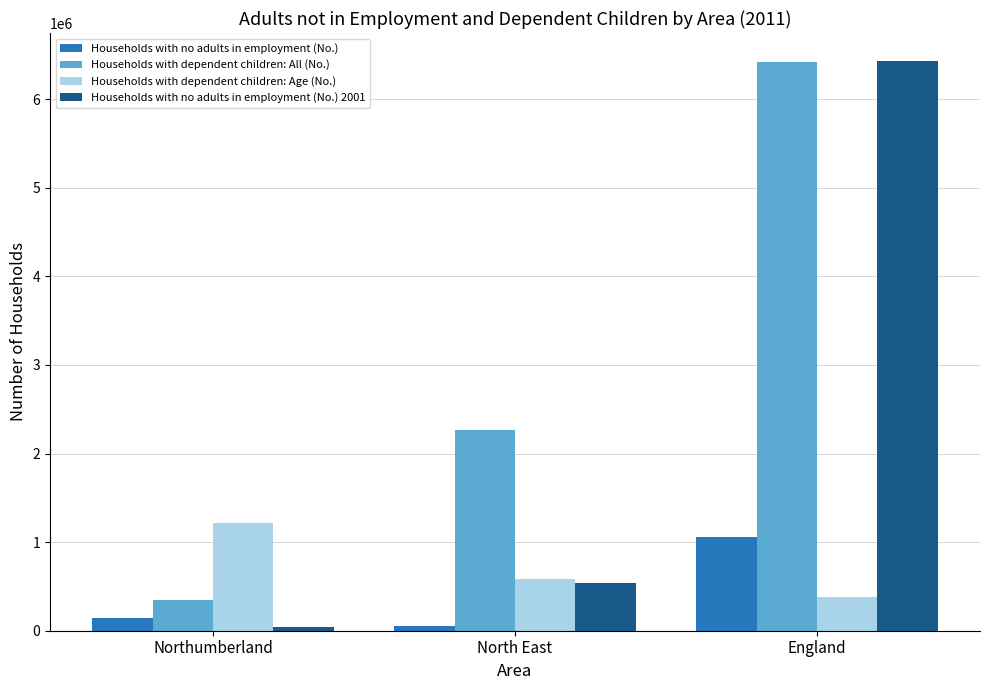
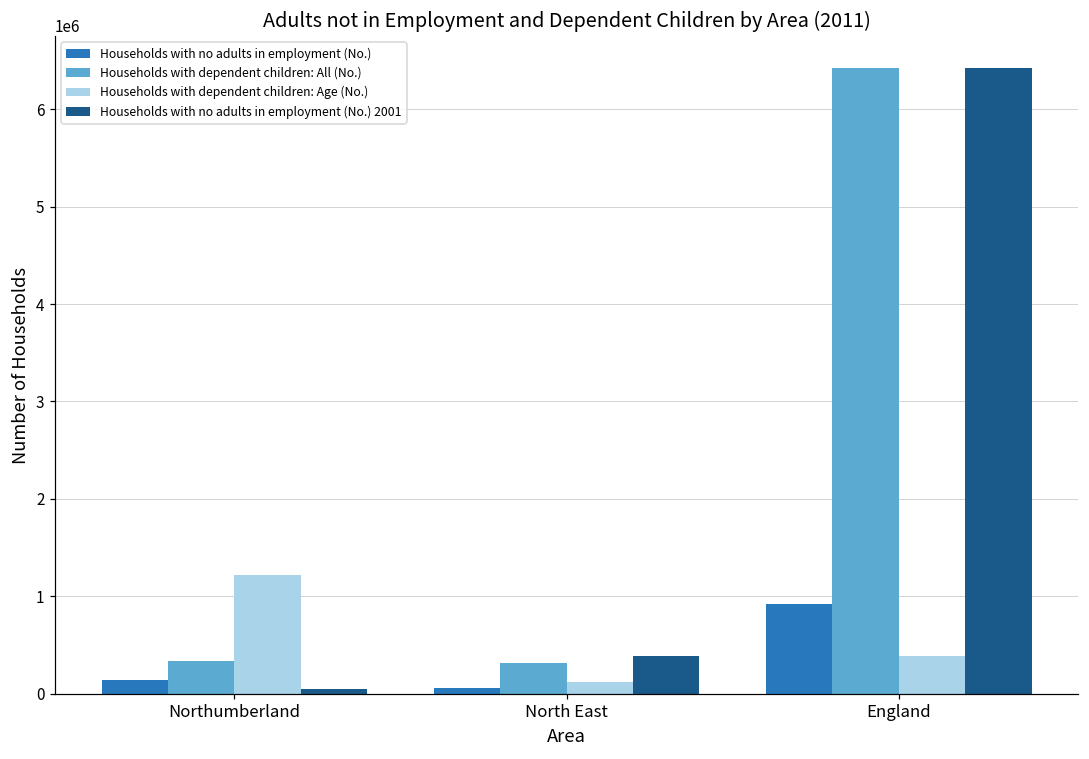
Households with dependent children: All (No.), North East: 2300000 -> 300000
Households with dependent children: Age (No.), North East: 600000 -> 100000
Households with no adults in employment (No.) 2001, North East: 500000 -> 400000
Households with no adults in employment (No.), England: 1100000 -> 900000
